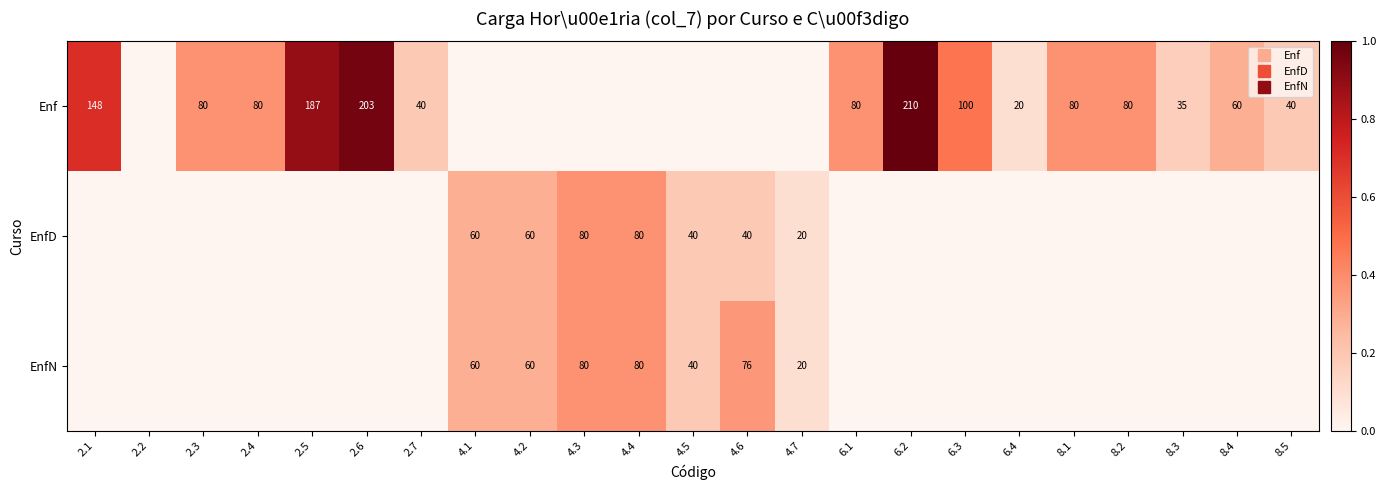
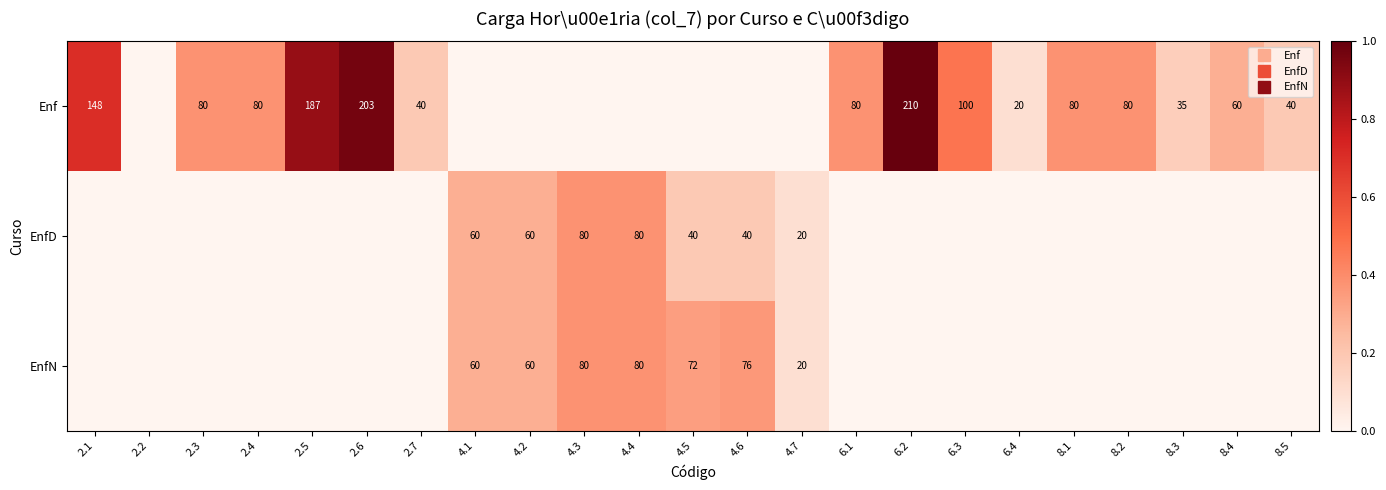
EnfN, 4.5: 40 -> 72
